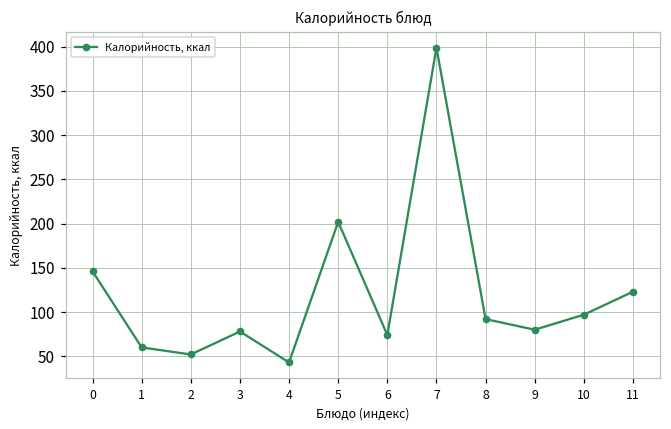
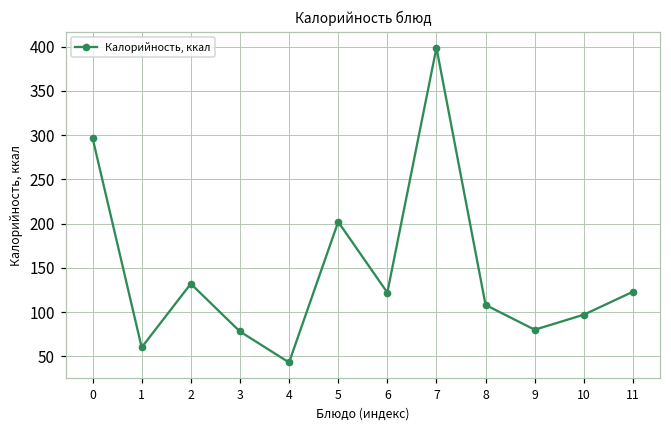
0: 150 -> 300
2: 50 -> 130
6: 70 -> 120
8: 90 -> 110
